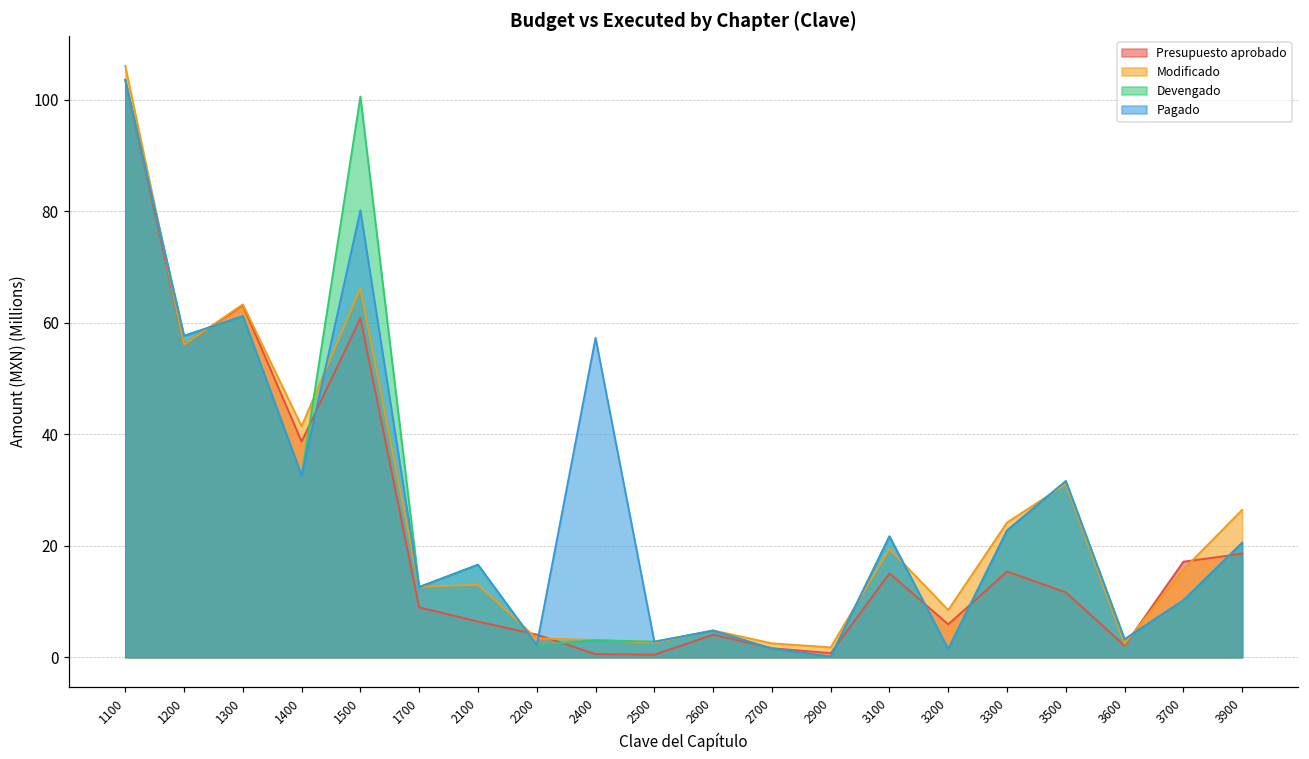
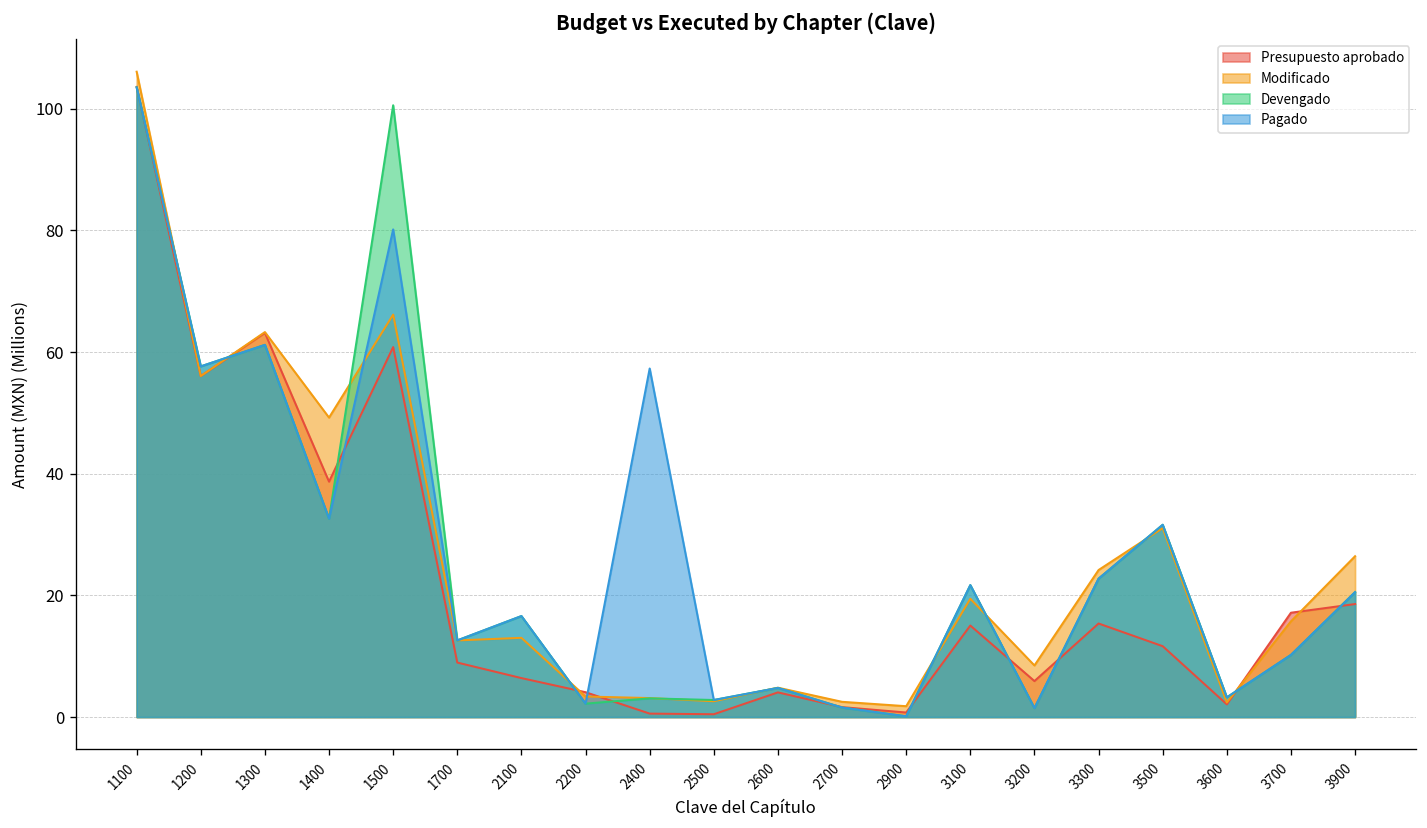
Modificado, 1400: 41 -> 49
